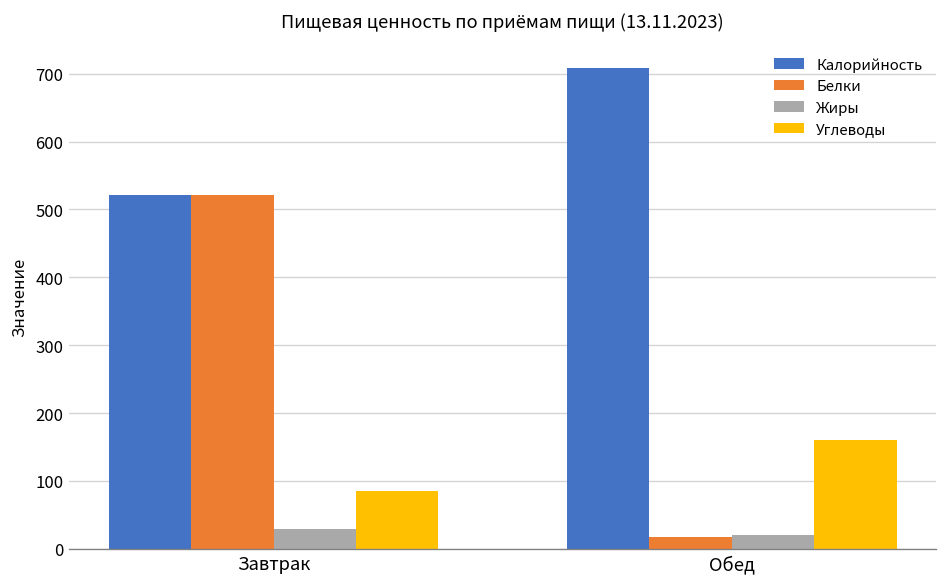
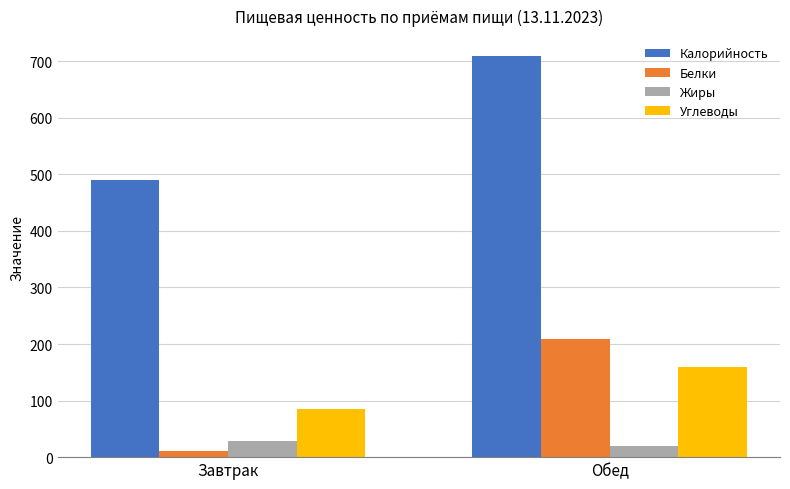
Калорийность, Завтрак: 520 -> 490
Белки, Завтрак: 520 -> 10
Белки, Обед: 20 -> 210
